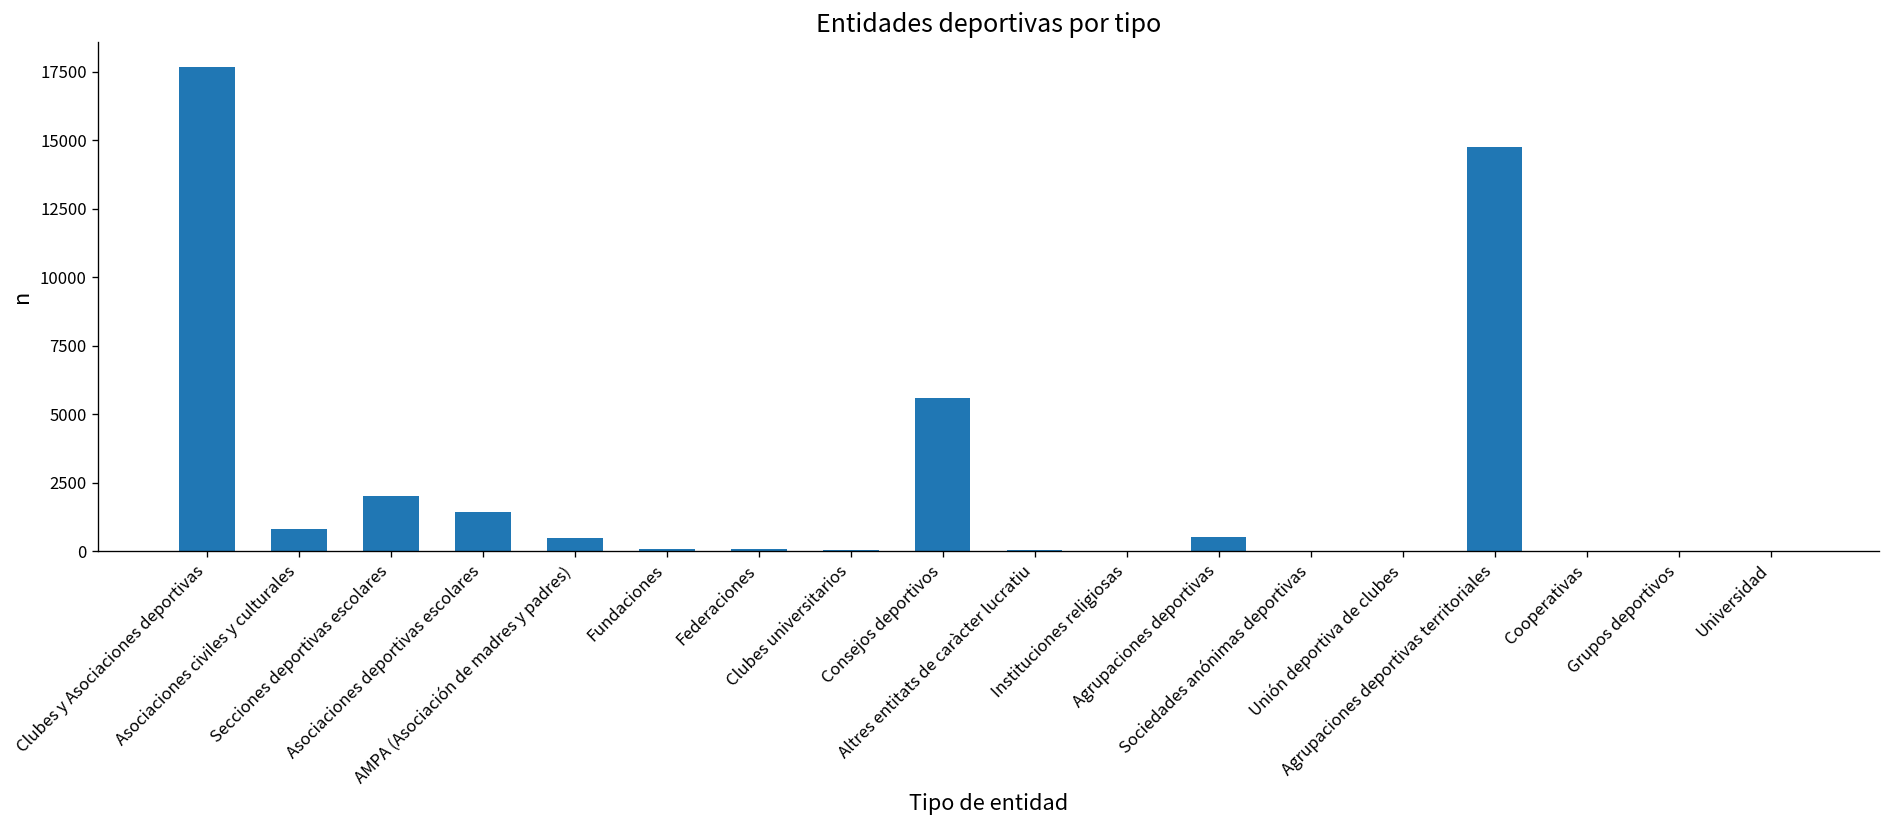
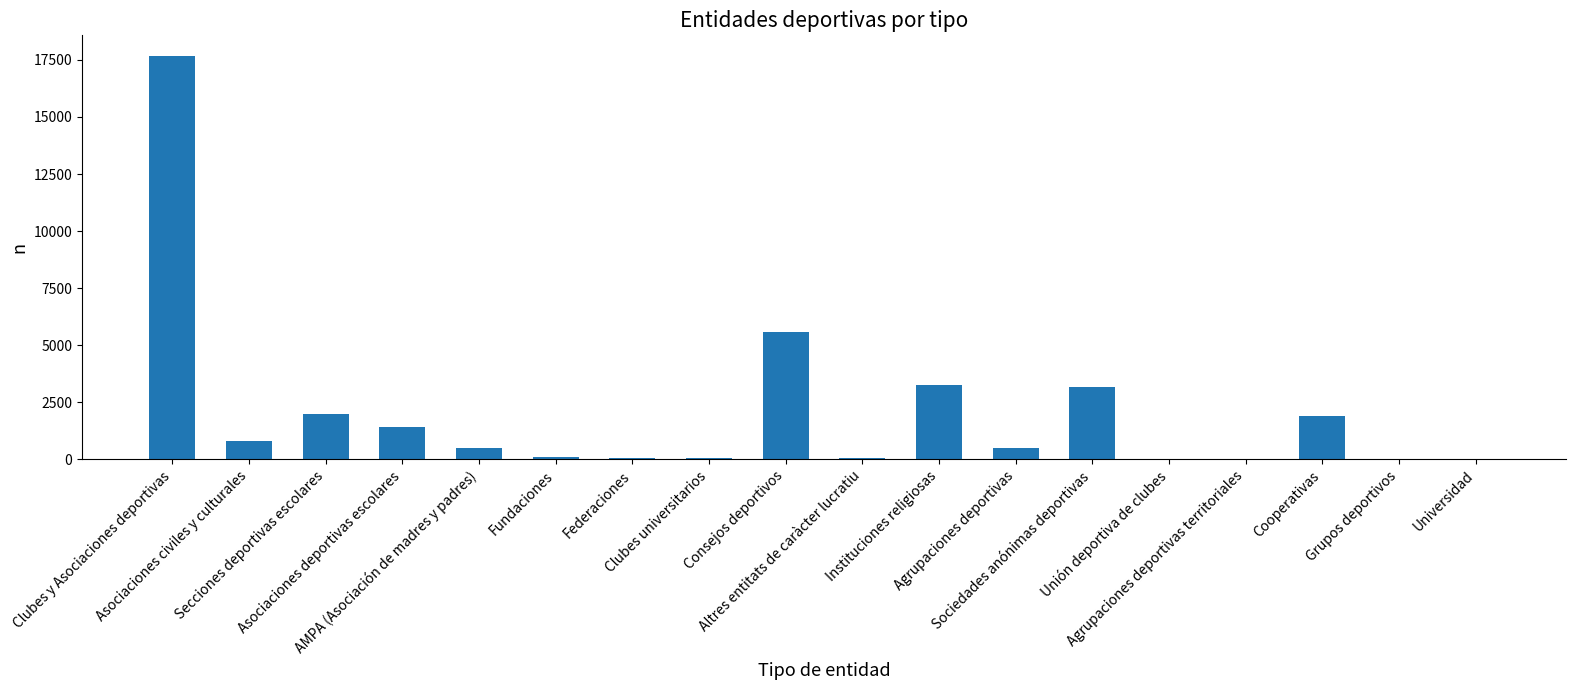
Instituciones religiosas: 0 -> 3200
Sociedades anónimas deportivas: 0 -> 3200
Agrupaciones deportivas territoriales: 14700 -> 0
Cooperativas: 0 -> 1900
